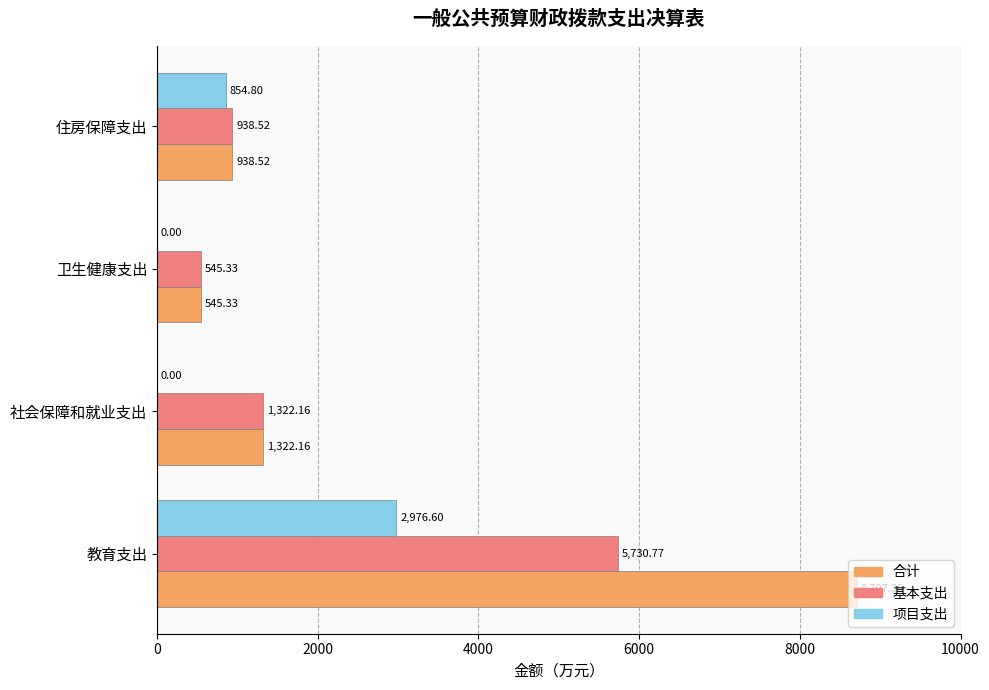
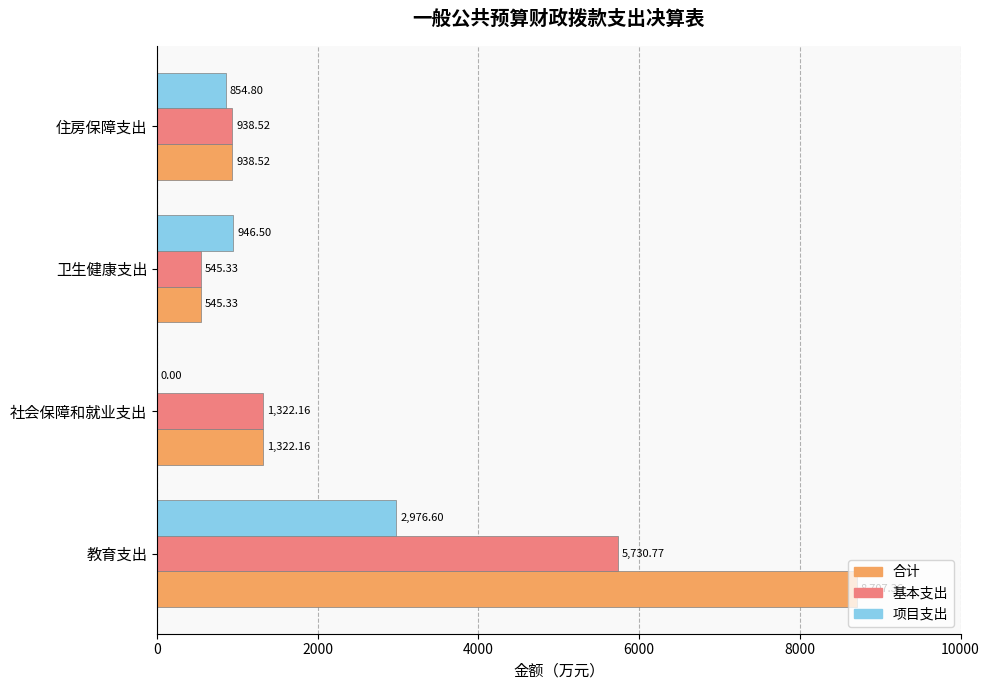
项目支出, 卫生健康支出: 0.00 -> 946.50
